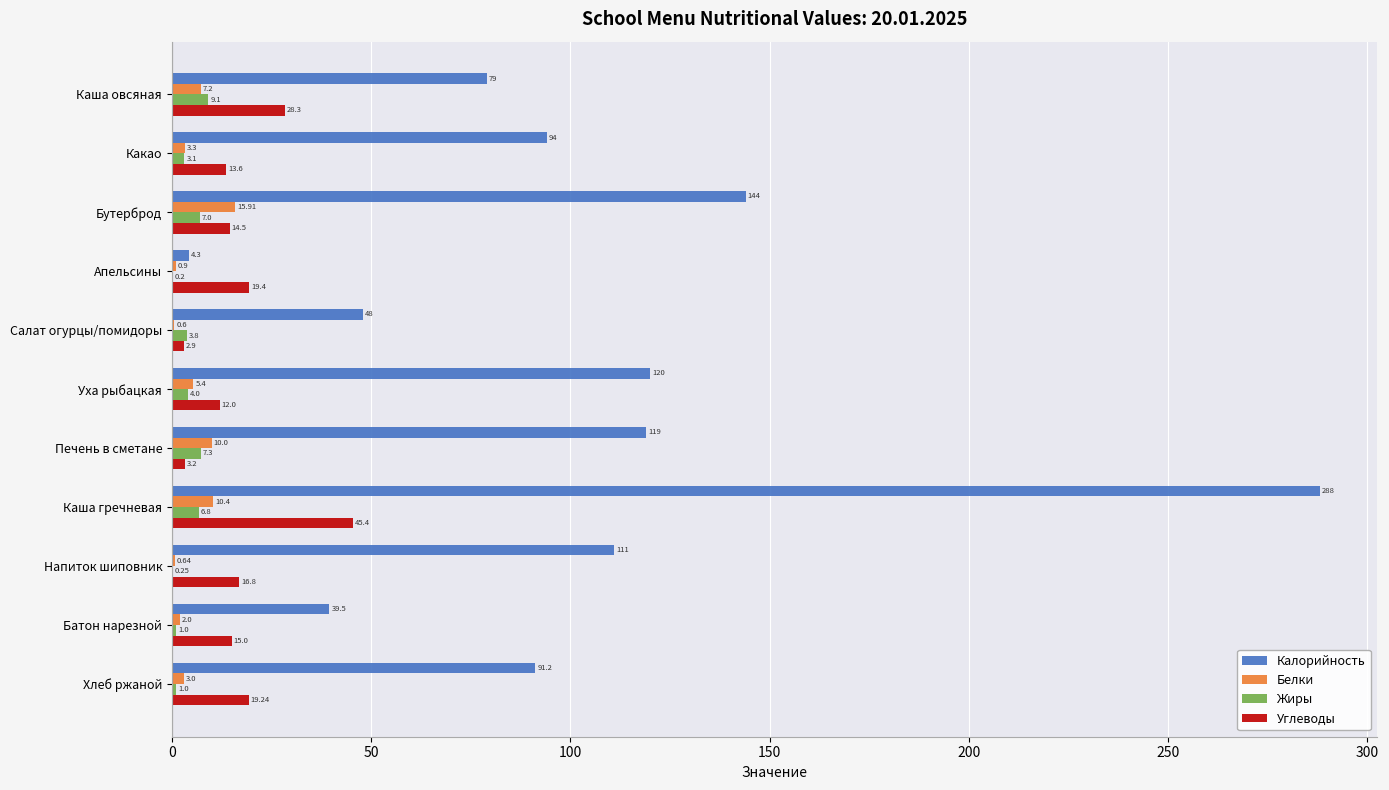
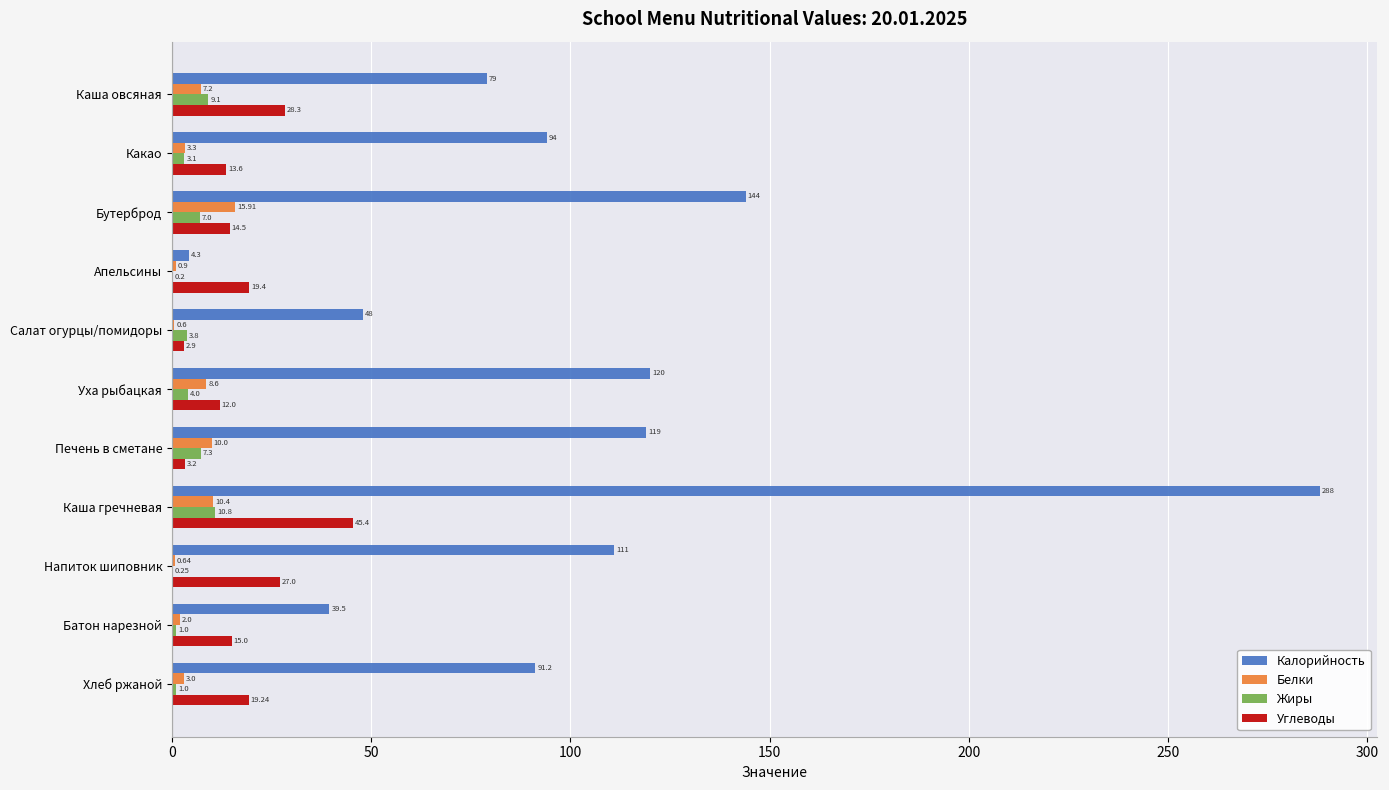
Белки, Уха рыбацкая: 5.4 -> 8.6
Жиры, Каша гречневая: 6.8 -> 10.8
Углеводы, Напиток шиповник: 16.8 -> 27.0
